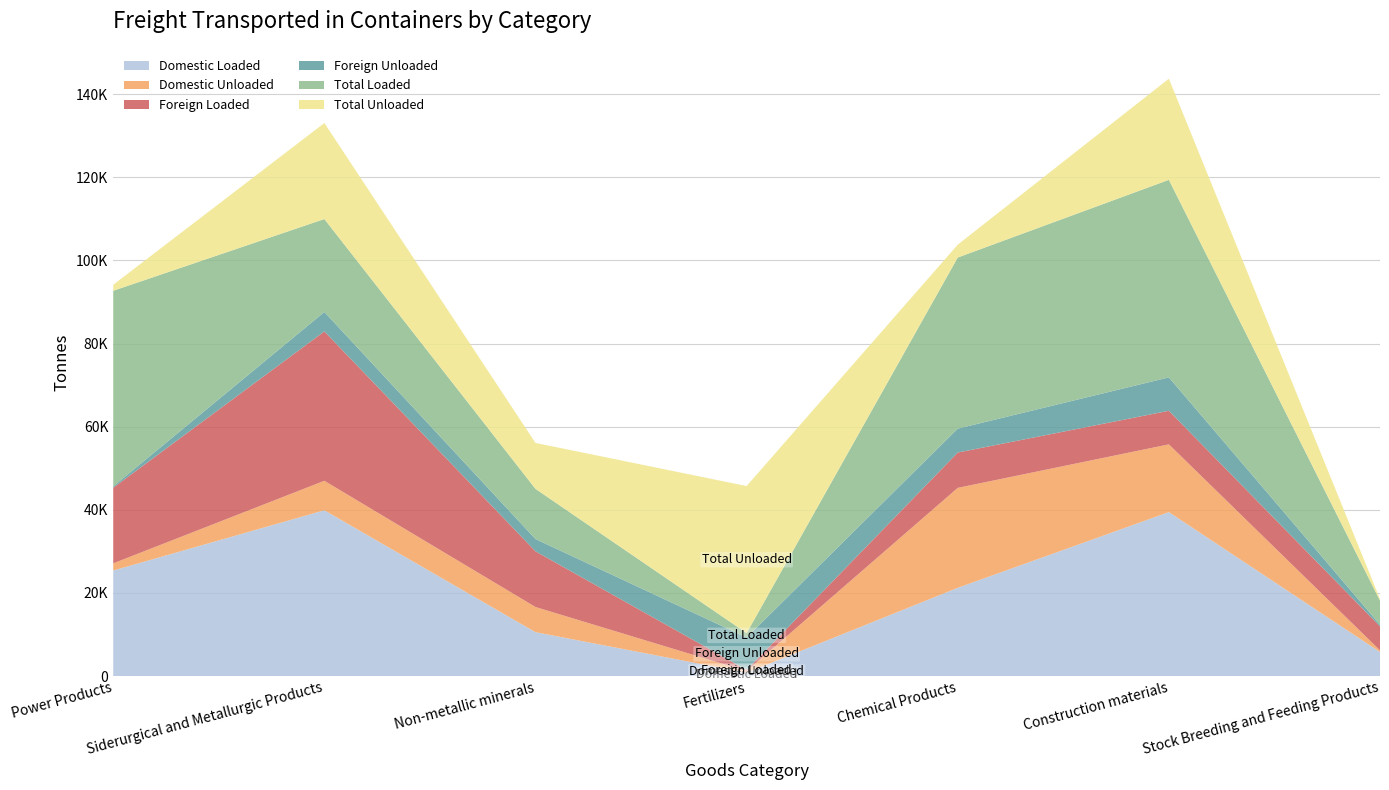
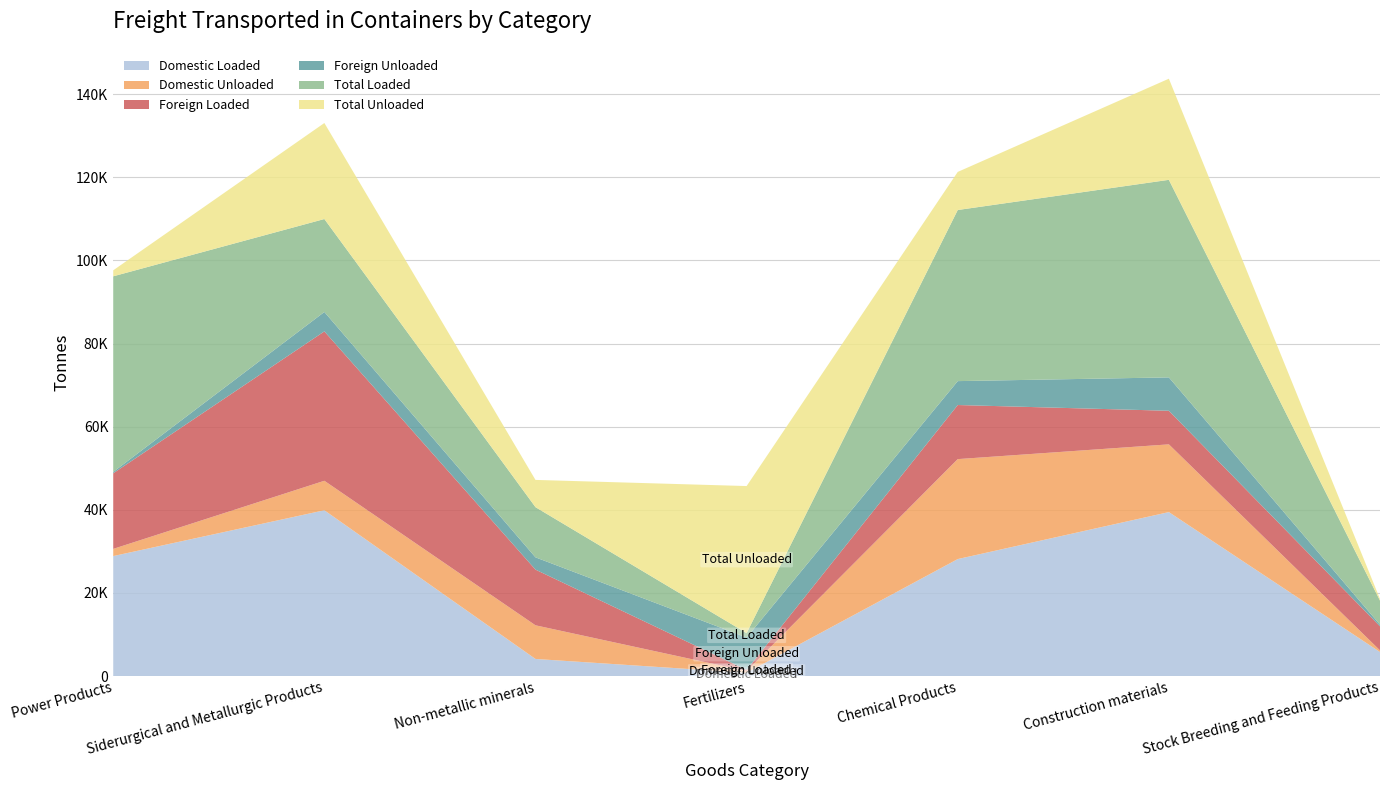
Domestic Loaded, Power Products: 25000 -> 29000
Domestic Loaded, Non-metallic minerals: 11000 -> 4000
Domestic Unloaded, Non-metallic minerals: 6000 -> 8000
Total Unloaded, Non-metallic minerals: 11000 -> 7000
Domestic Loaded, Chemical Products: 21000 -> 28000
Foreign Loaded, Chemical Products: 8000 -> 13000
Total Unloaded, Chemical Products: 3000 -> 9000
